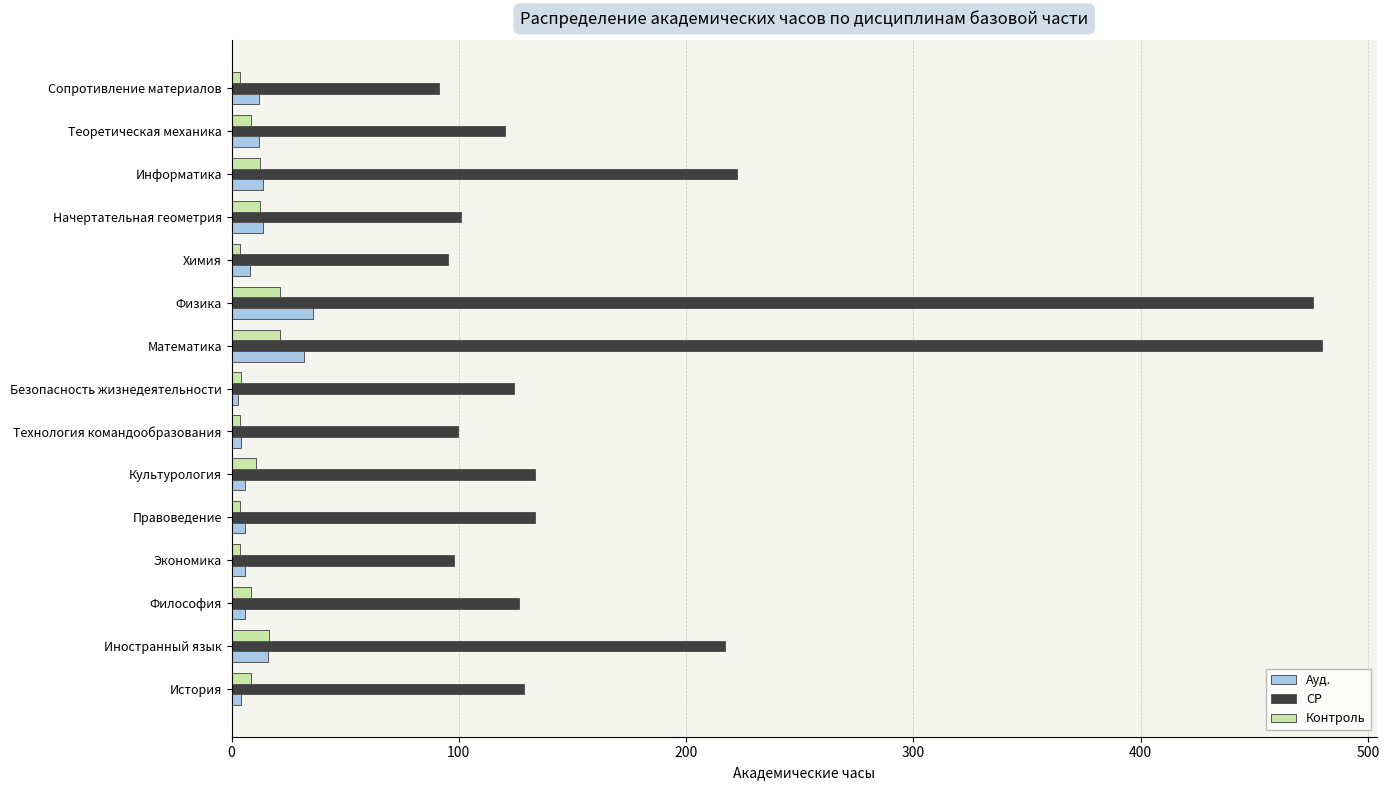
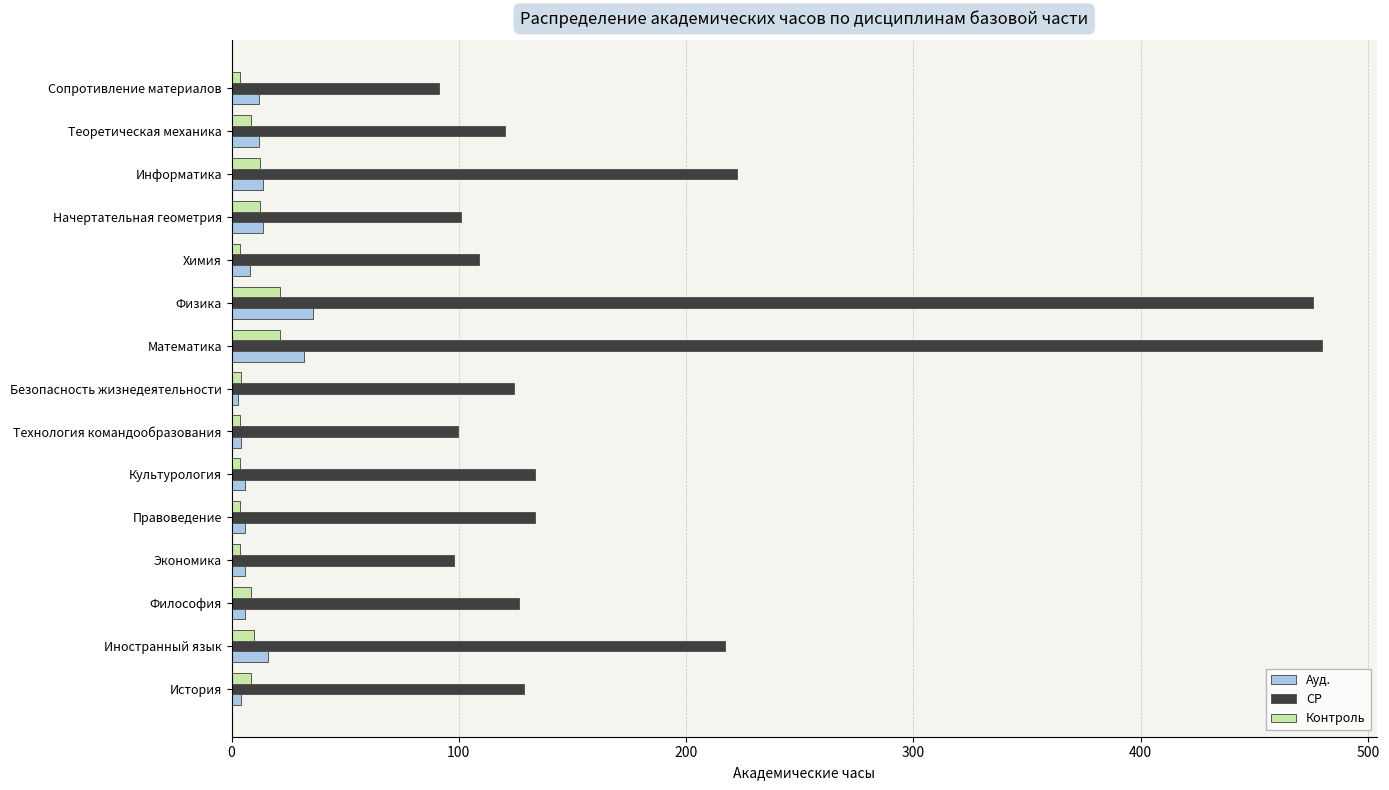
СР, Химия: 95 -> 109
Контроль, Культурология: 11 -> 4
Контроль, Иностранный язык: 17 -> 10
